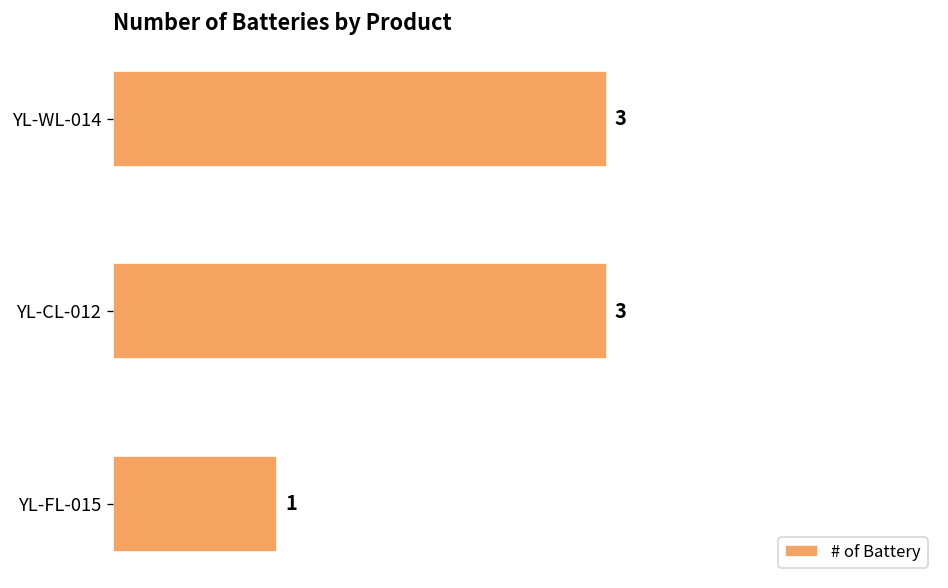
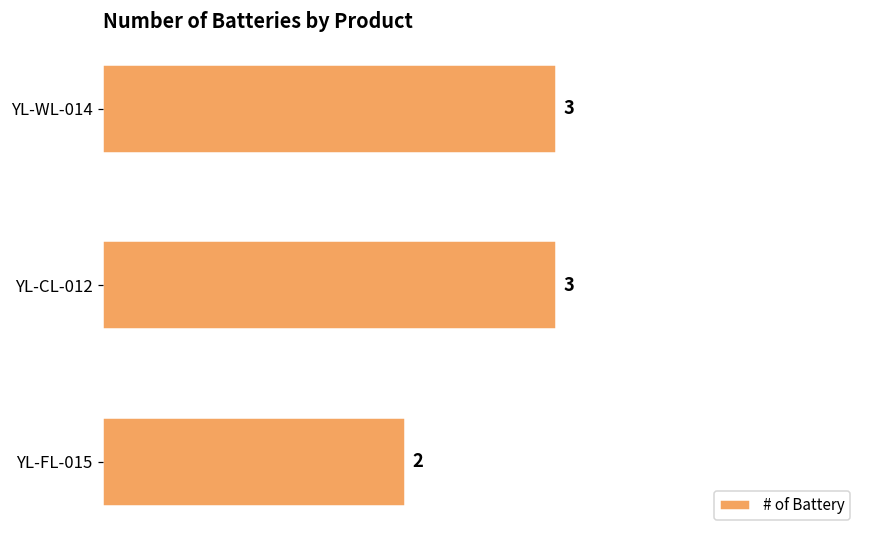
YL-FL-015: 1 -> 2
